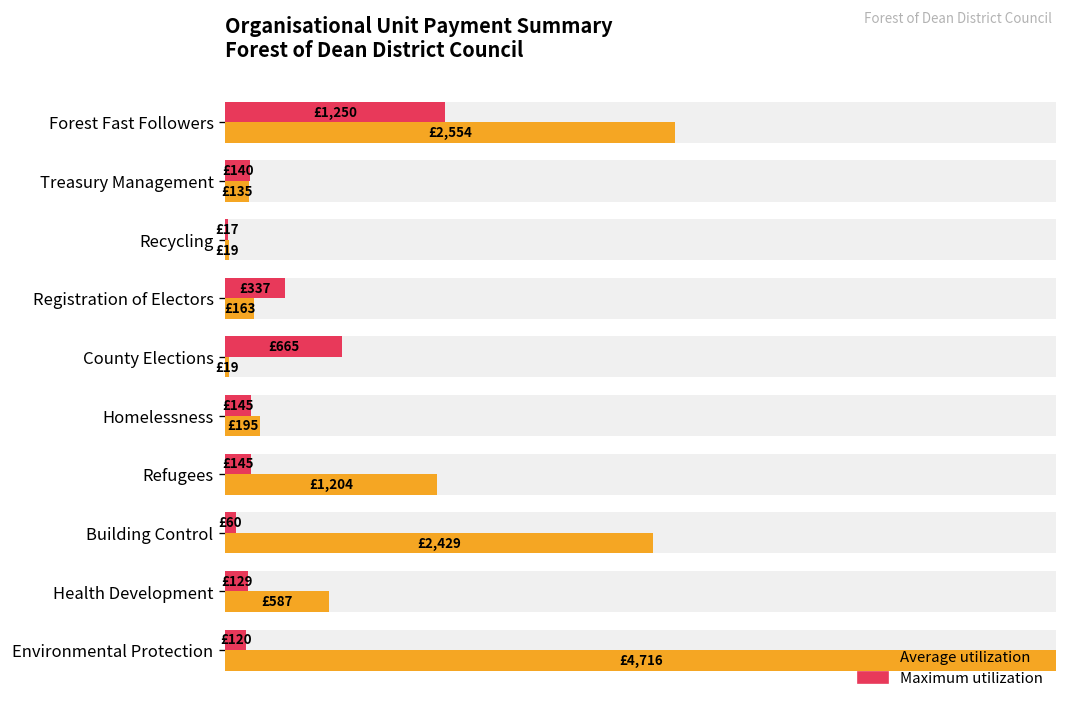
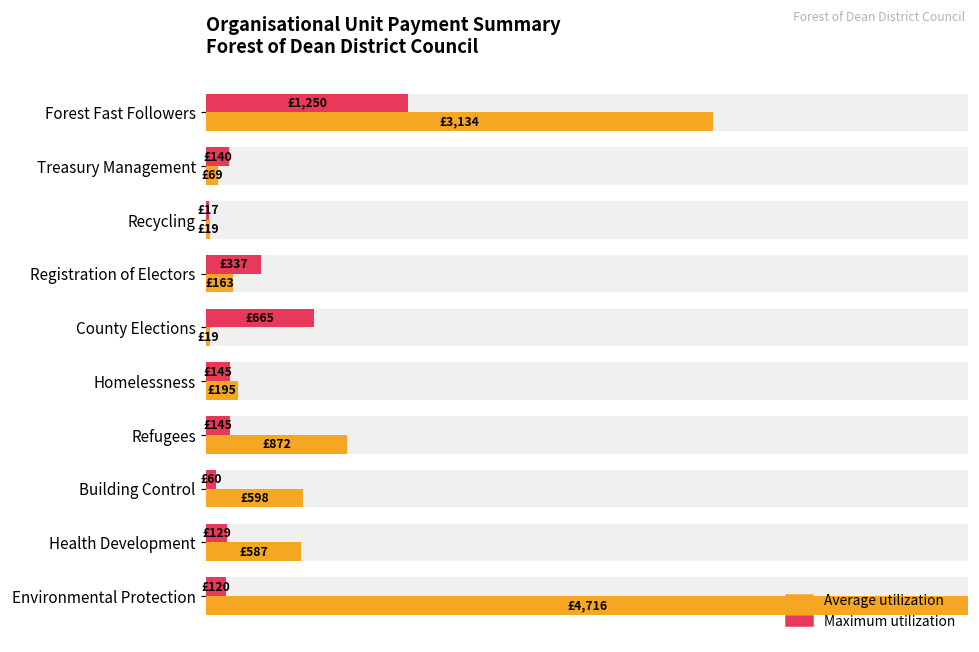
Average utilization, Forest Fast Followers: £2,554 -> £3,134
Average utilization, Treasury Management: £135 -> £69
Average utilization, Refugees: £1,204 -> £872
Average utilization, Building Control: £2,429 -> £598
